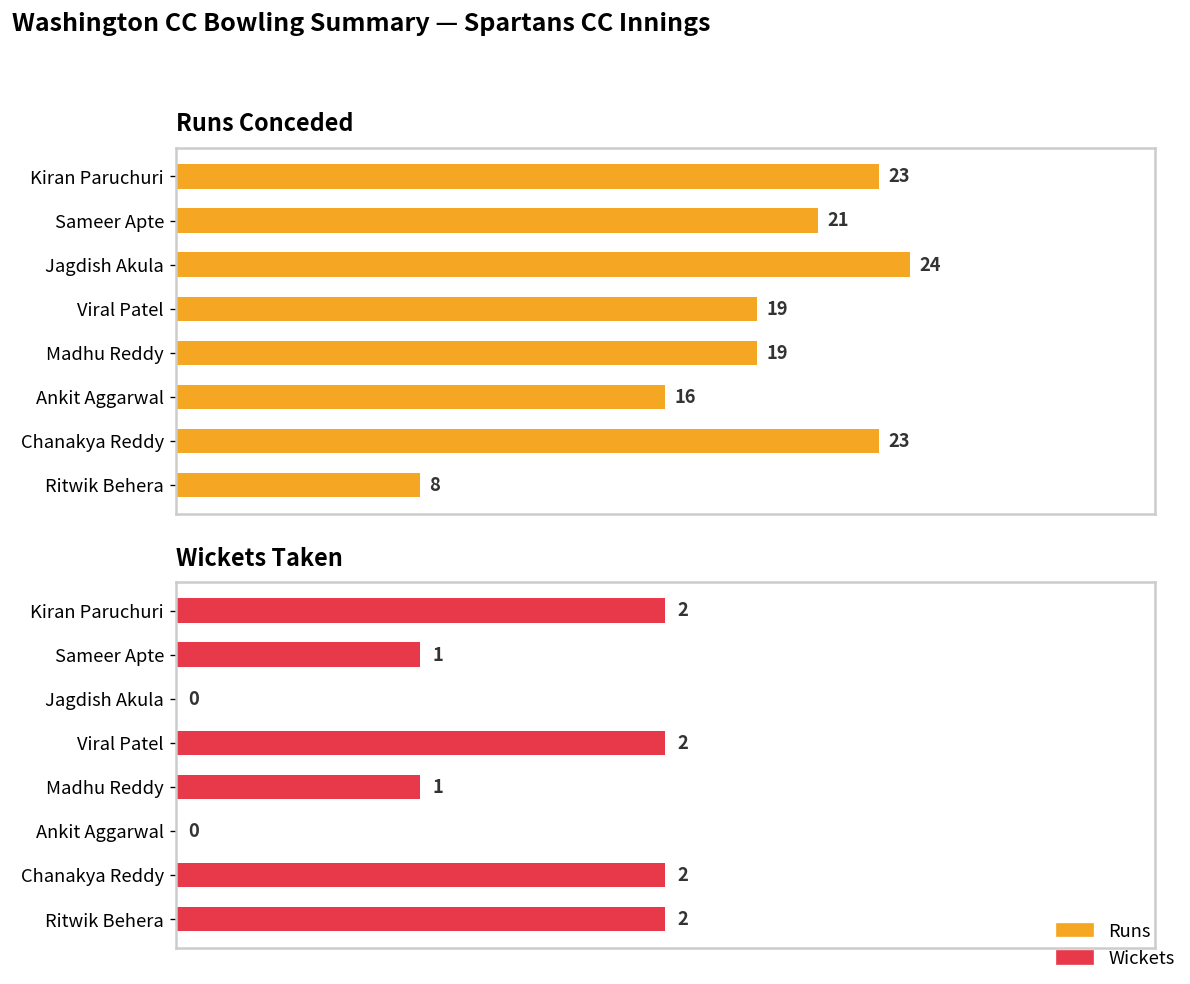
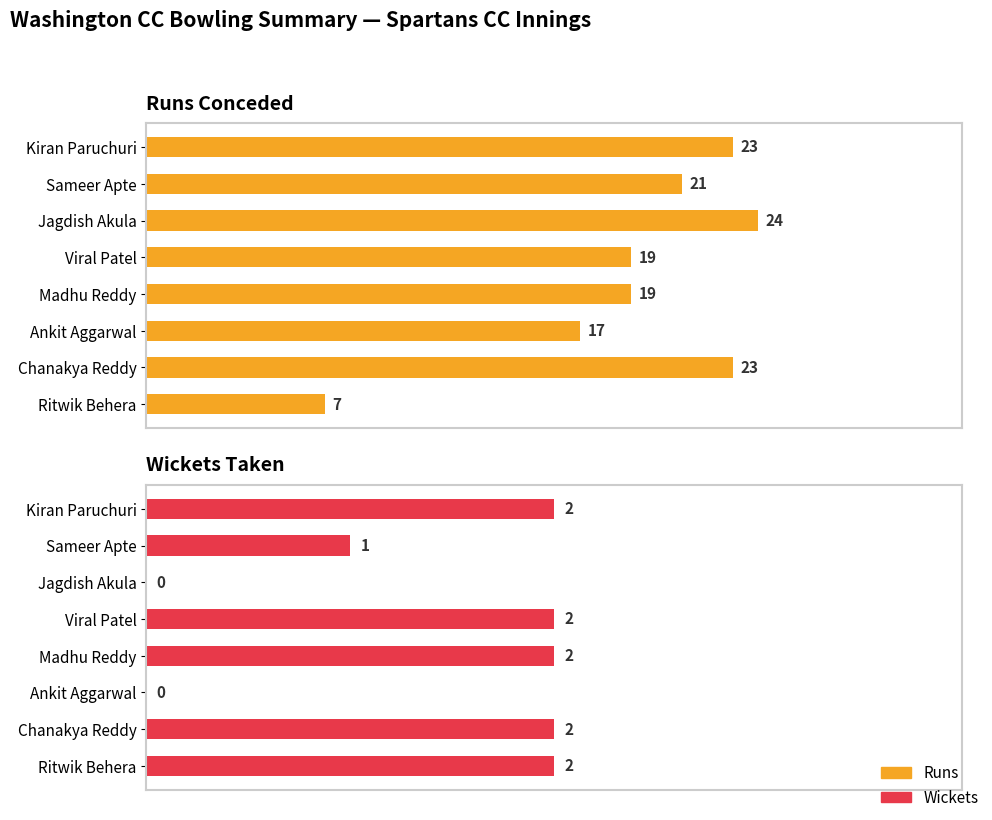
Runs Conceded, Ankit Aggarwal: 16 -> 17
Runs Conceded, Ritwik Behera: 8 -> 7
Wickets Taken, Madhu Reddy: 1 -> 2
